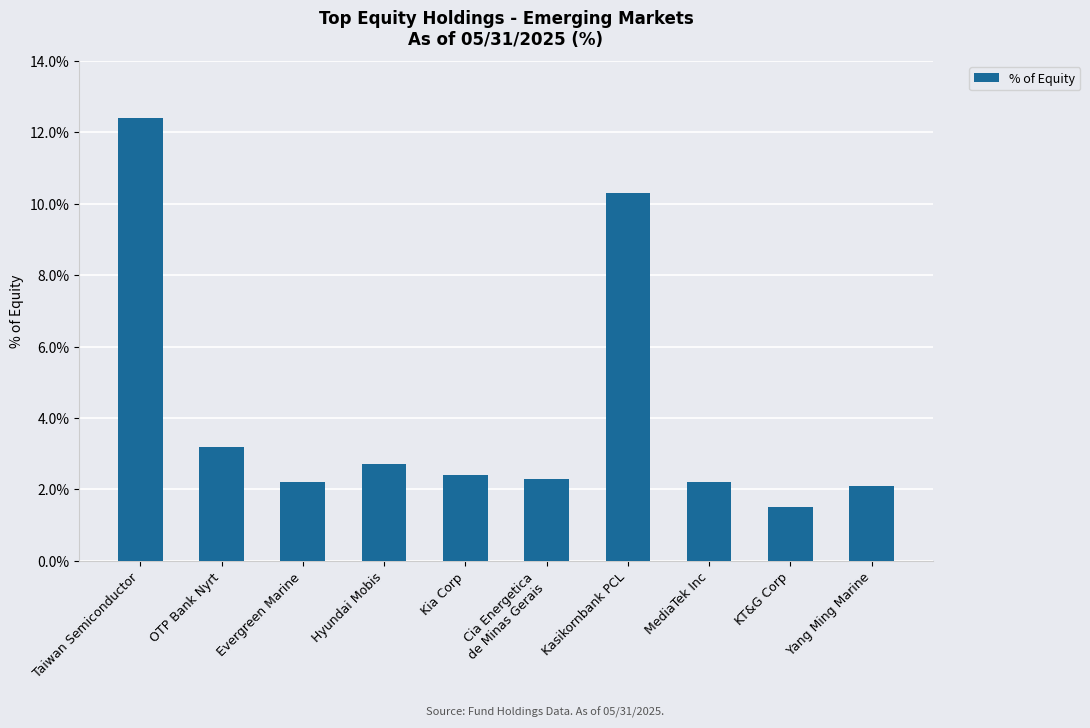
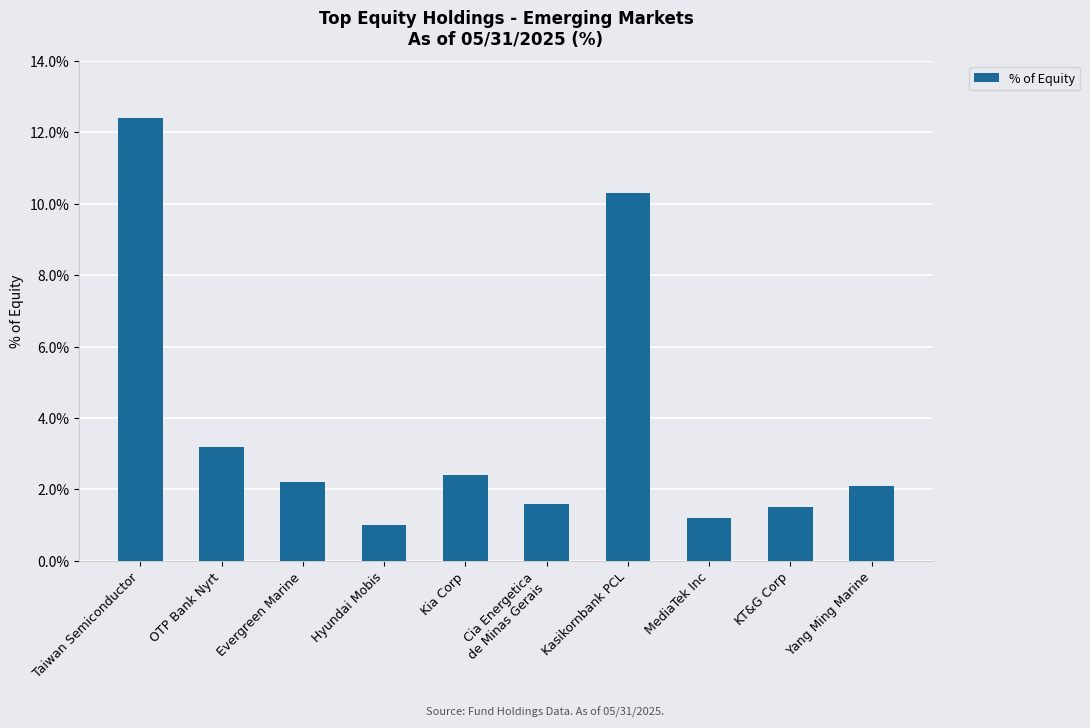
Hyundai Mobis: 2.7% -> 1.0%
Cia Energetica de Minas Gerais: 2.3% -> 1.6%
MediaTek Inc: 2.2% -> 1.2%
